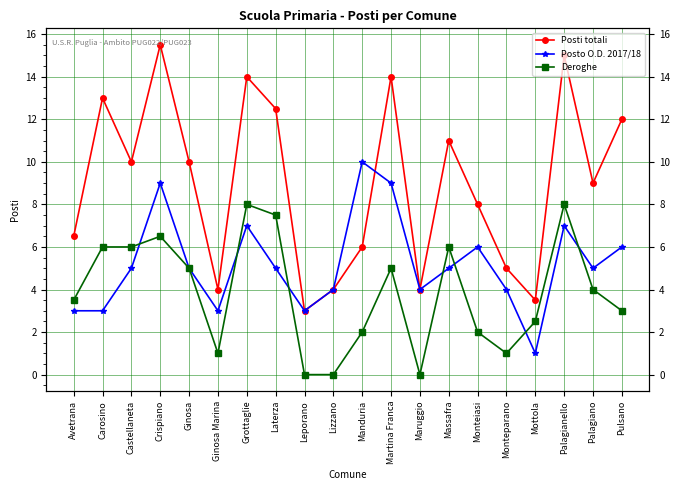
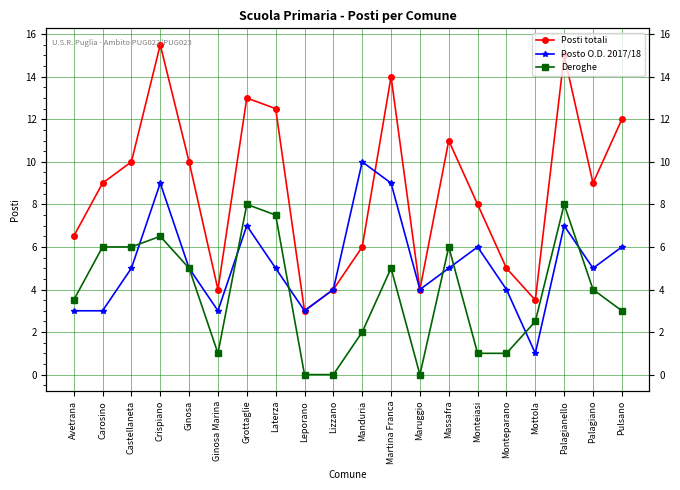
Posti totali, Carosino: 13 -> 9
Posti totali, Grottaglie: 14 -> 13
Deroghe, Monteiasi: 2 -> 1
